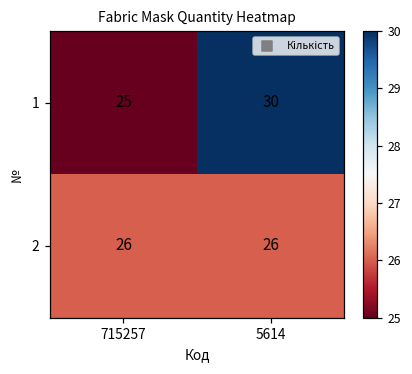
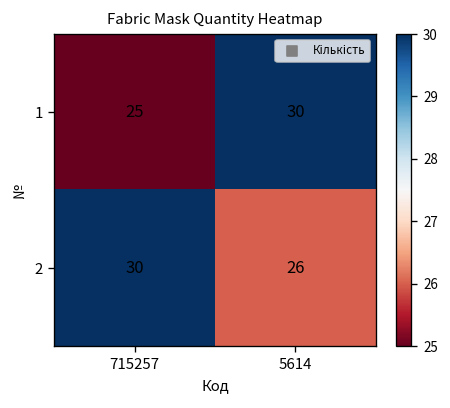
2, 715257: 26 -> 30
